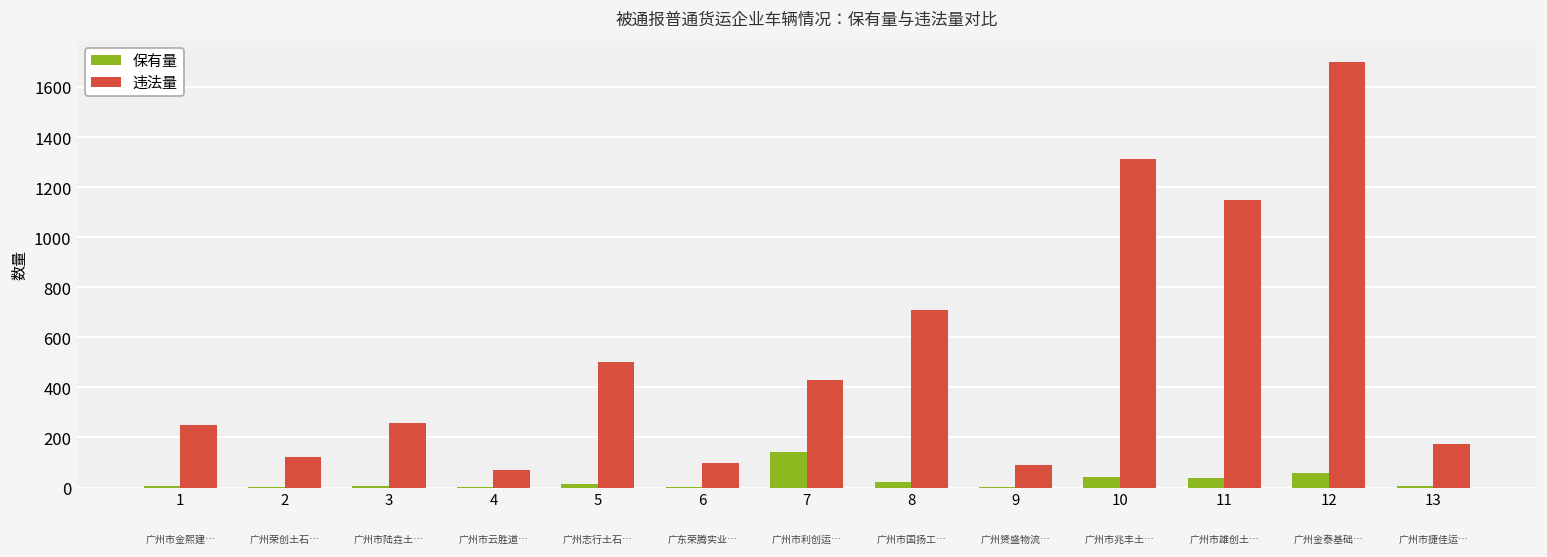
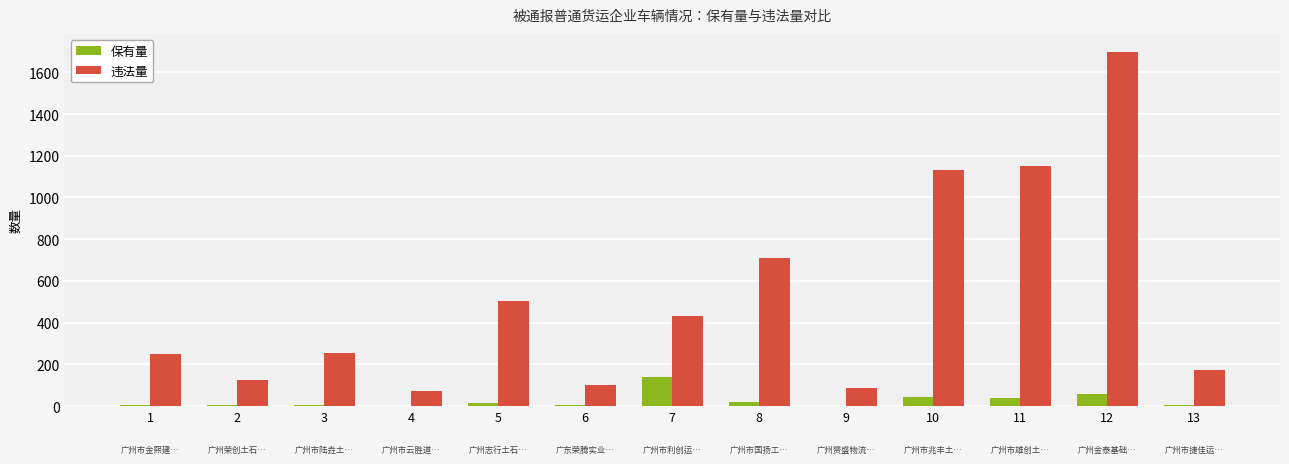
违法量, 10: 1310 -> 1130
